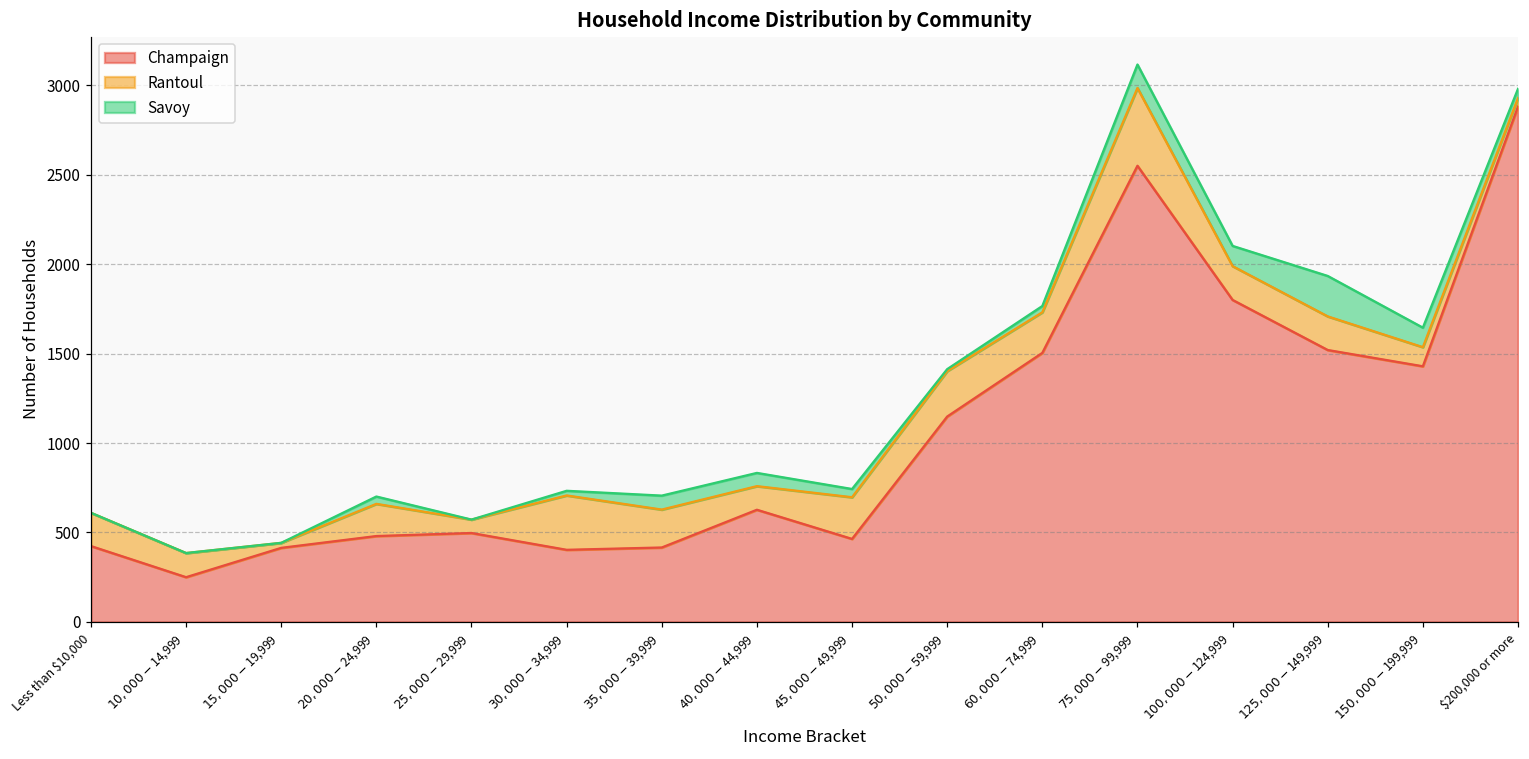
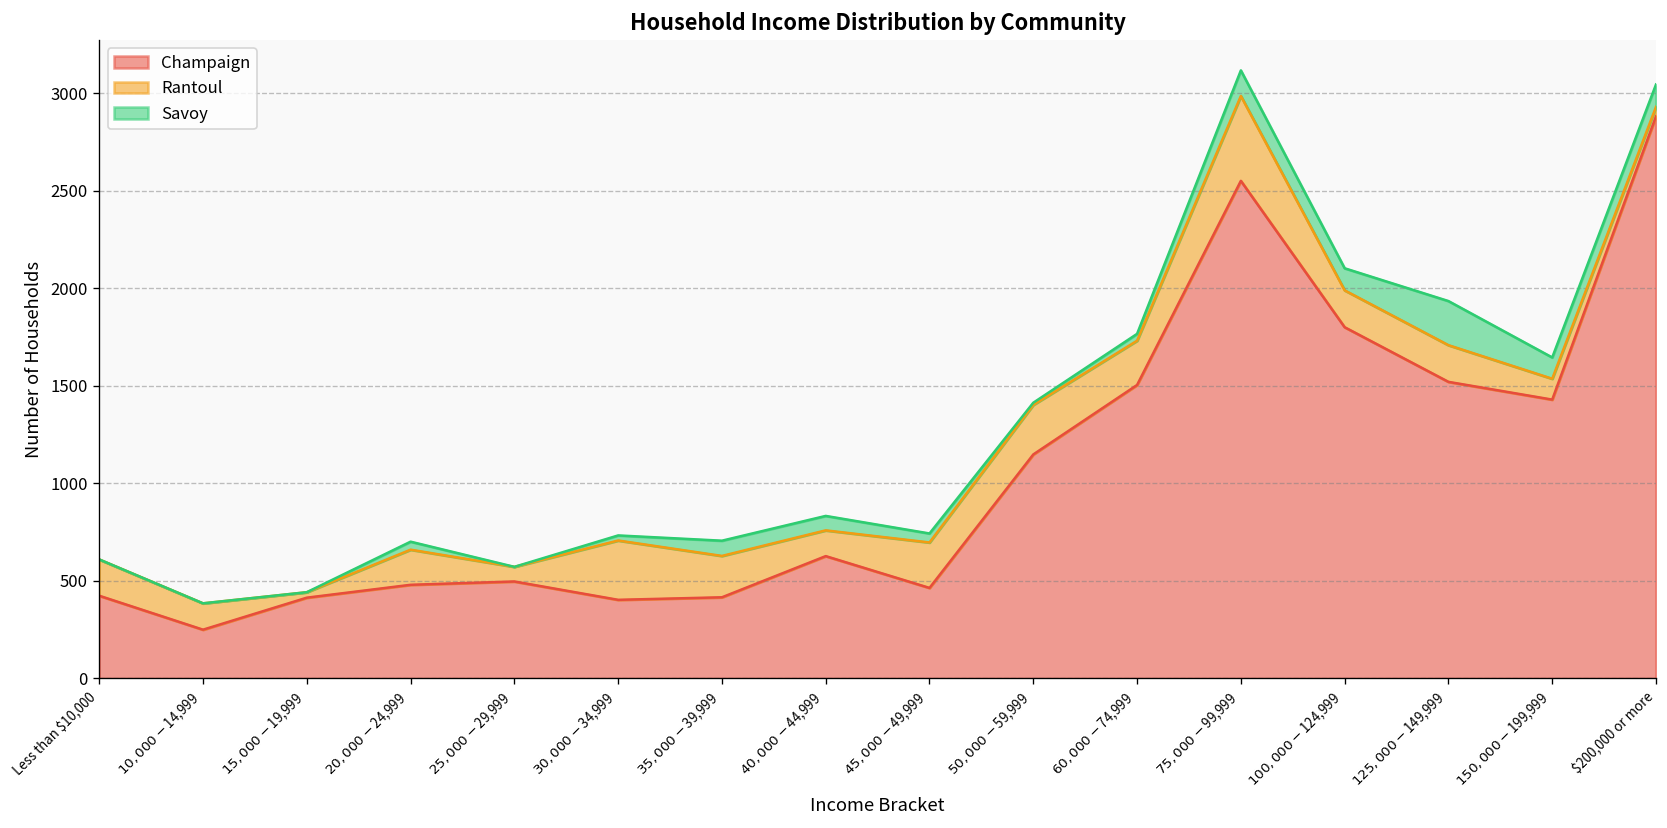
Savoy, $200,000 or more: 50 -> 120
